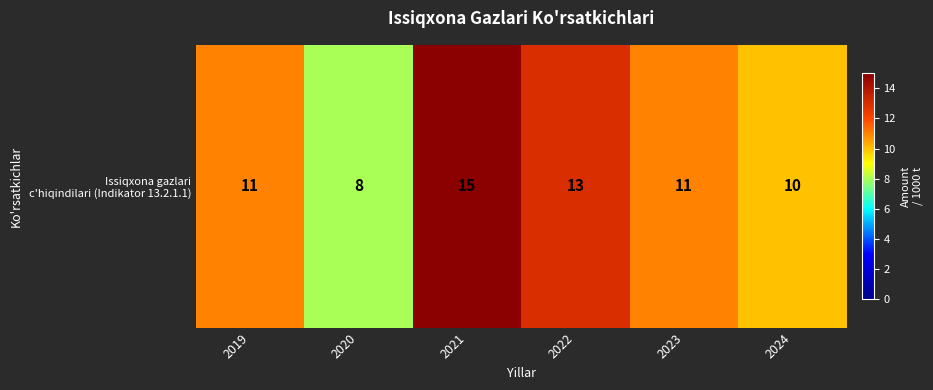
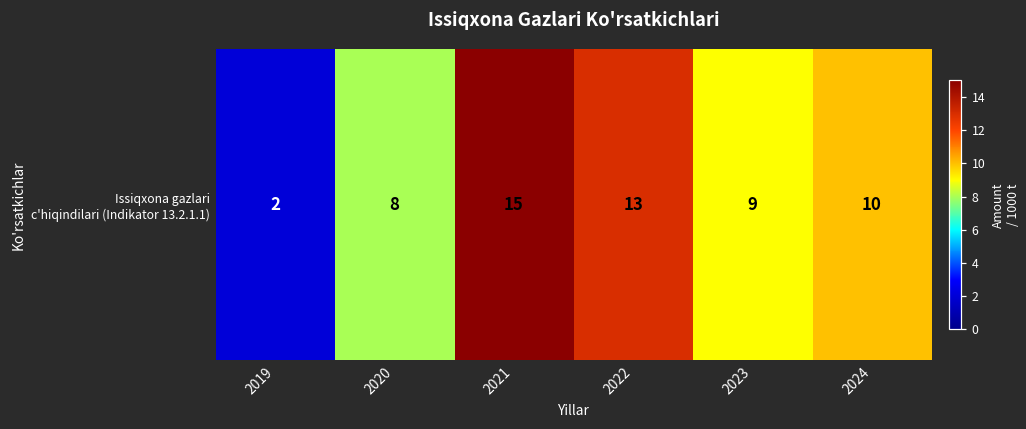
Issiqxona gazlari c'hiqindilari (Indikator 13.2.1.1), 2019: 11 -> 2
Issiqxona gazlari c'hiqindilari (Indikator 13.2.1.1), 2023: 11 -> 9
